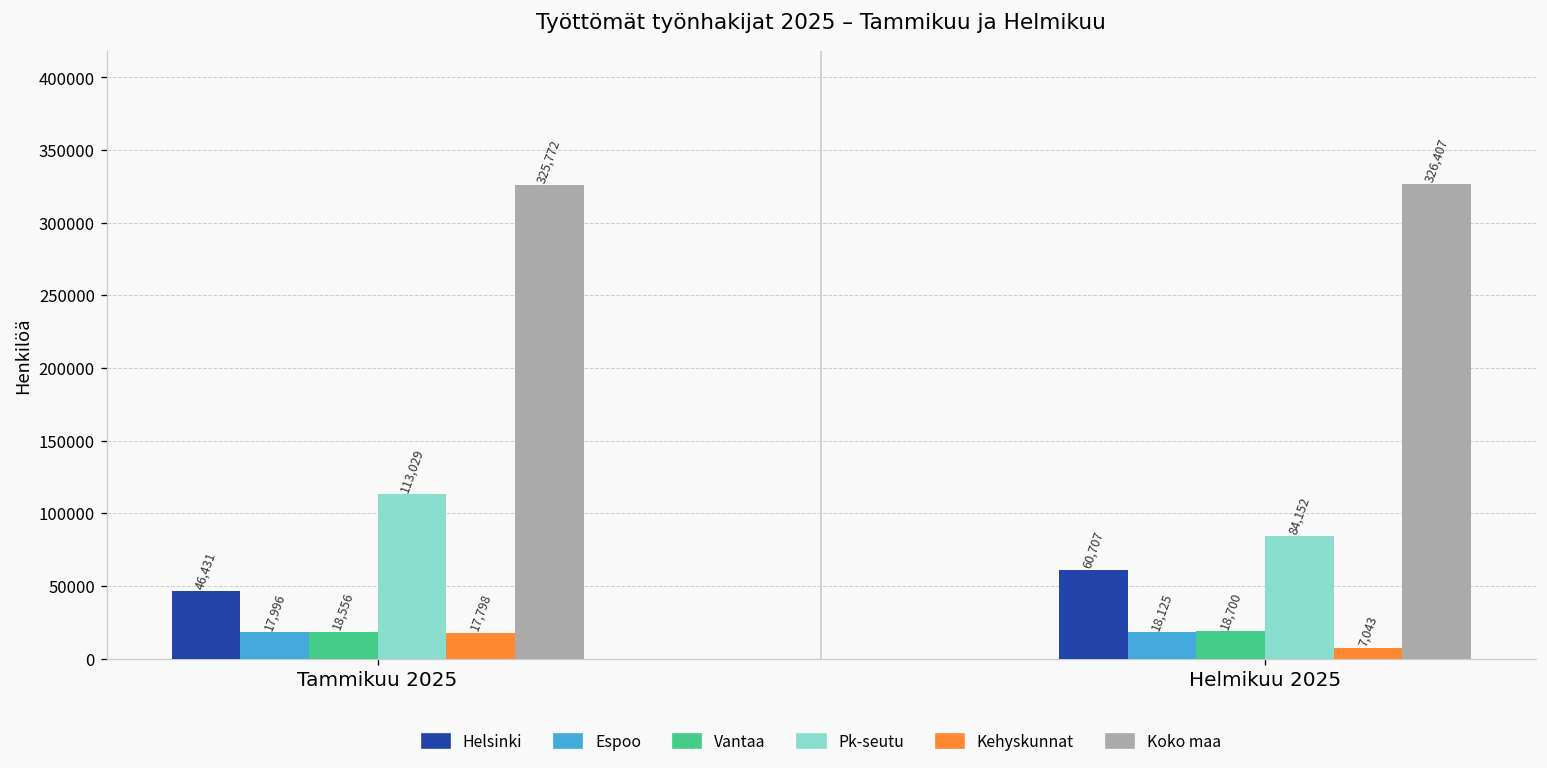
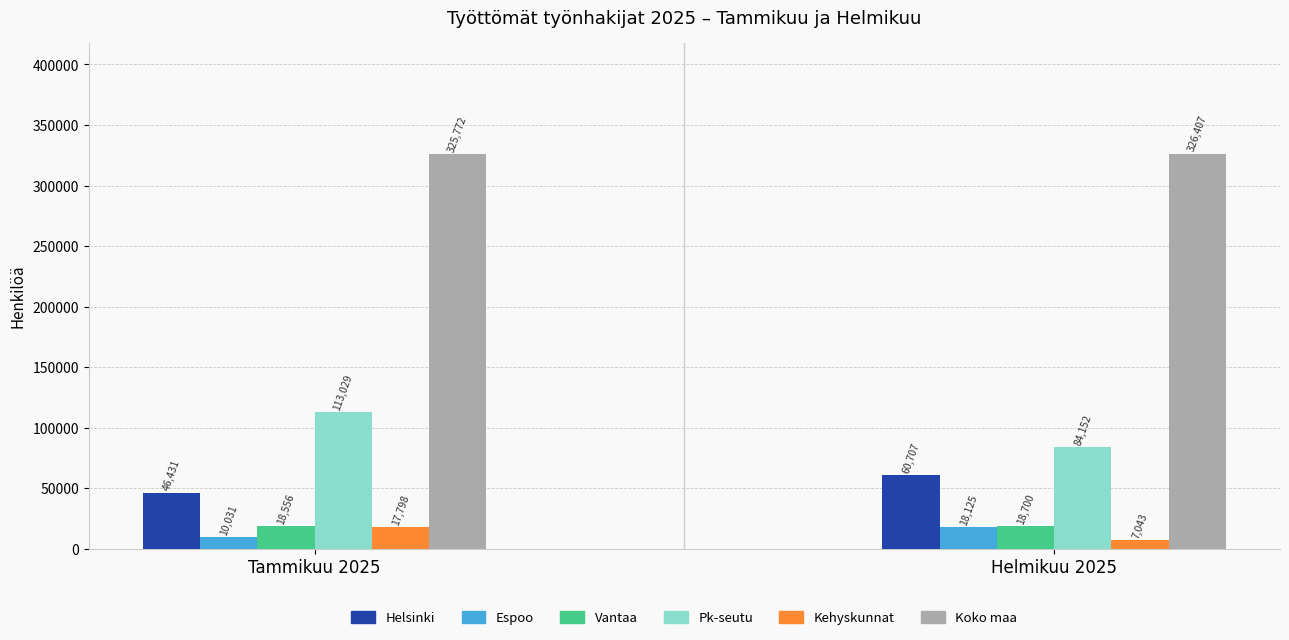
Espoo, Tammikuu 2025: 17,996 -> 10,031
